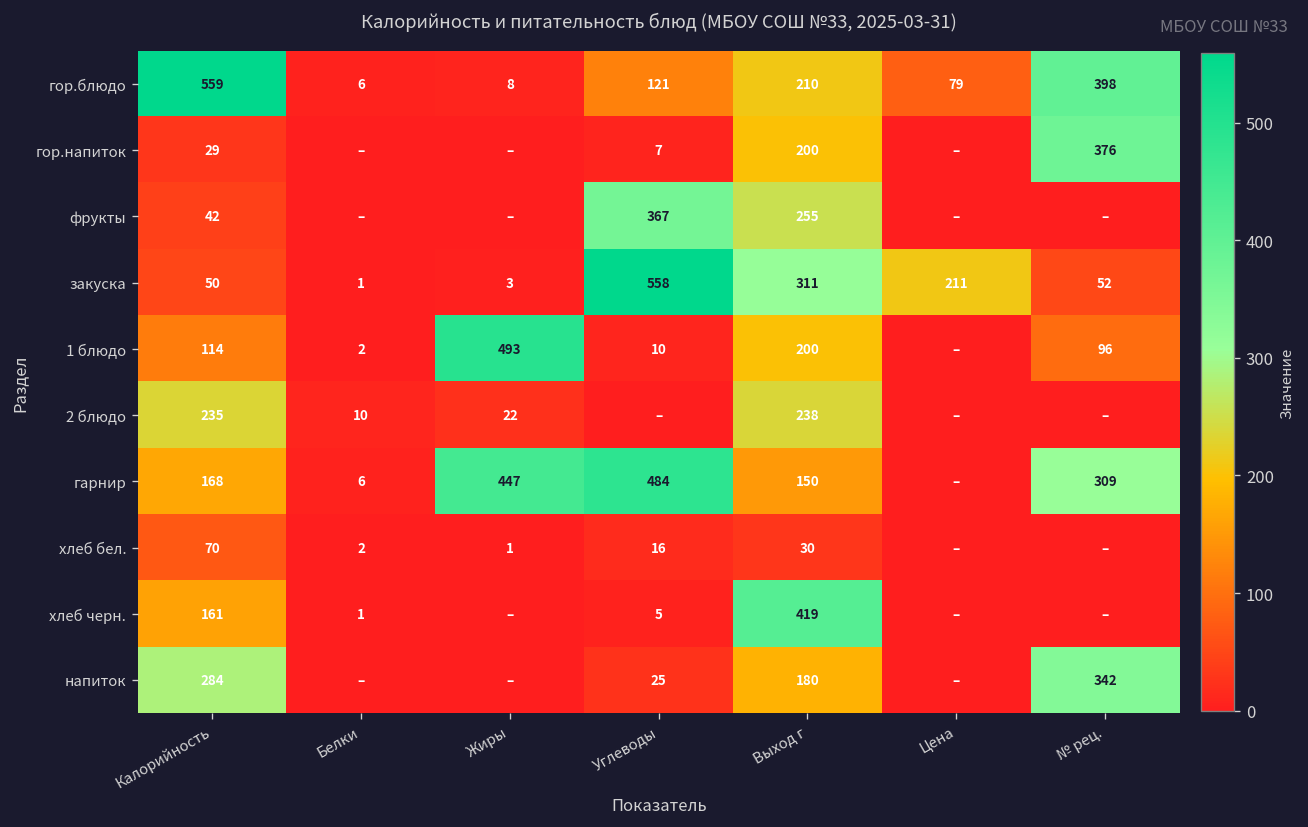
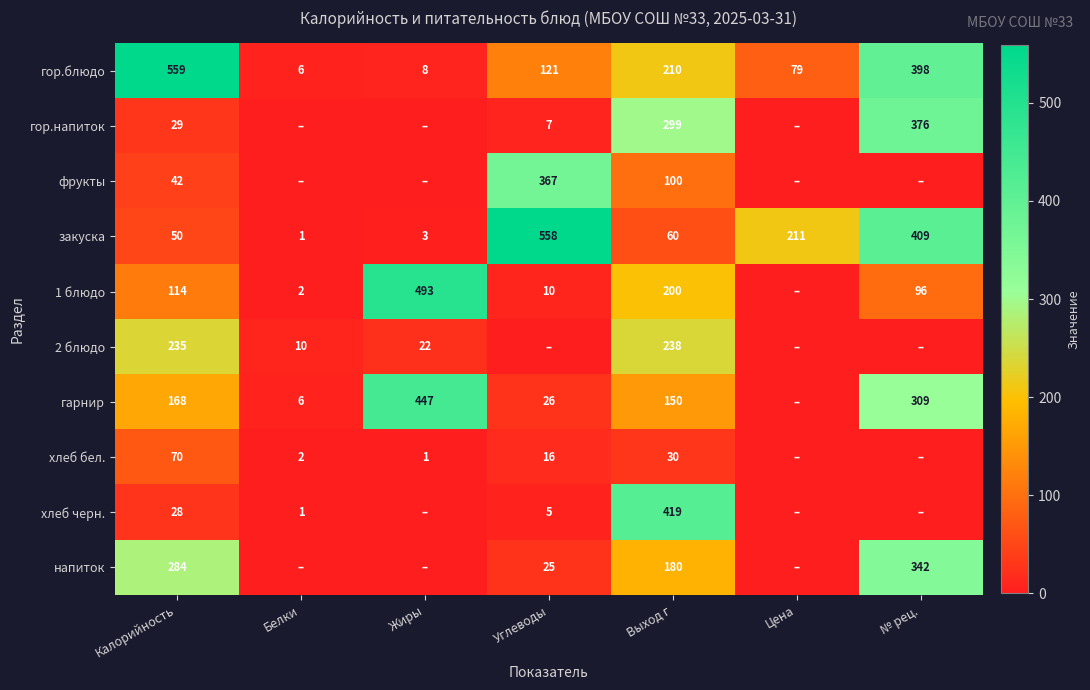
гор.напиток, Выход г: 200 -> 299
фрукты, Выход г: 255 -> 100
закуска, Выход г: 311 -> 60
закуска, № рец.: 52 -> 409
гарнир, Углеводы: 484 -> 26
хлеб черн., Калорийность: 161 -> 28
